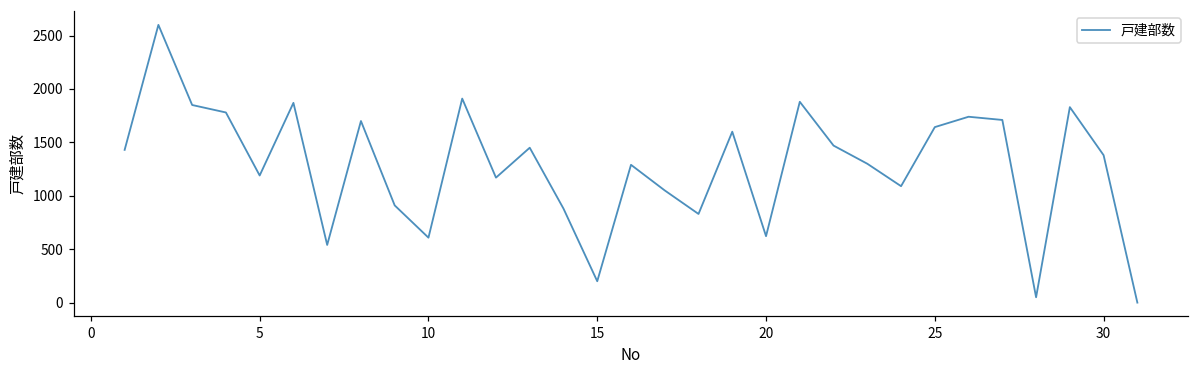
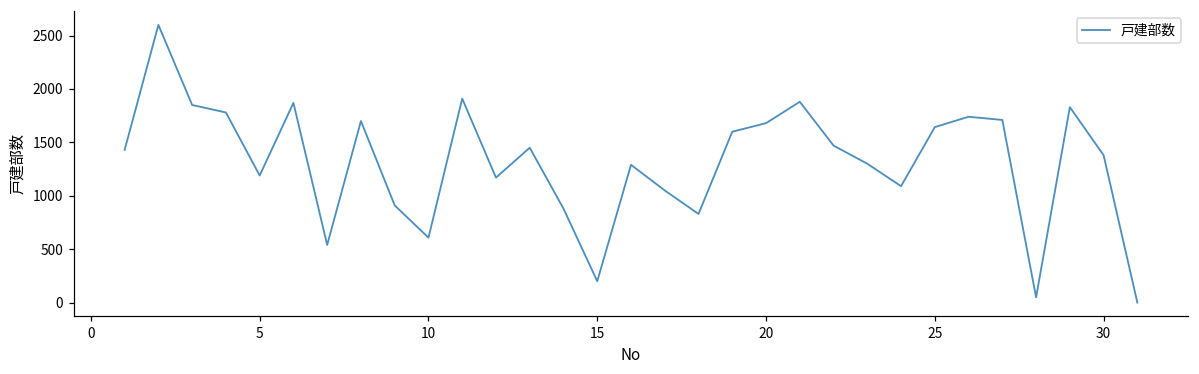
20: 600 -> 1700
